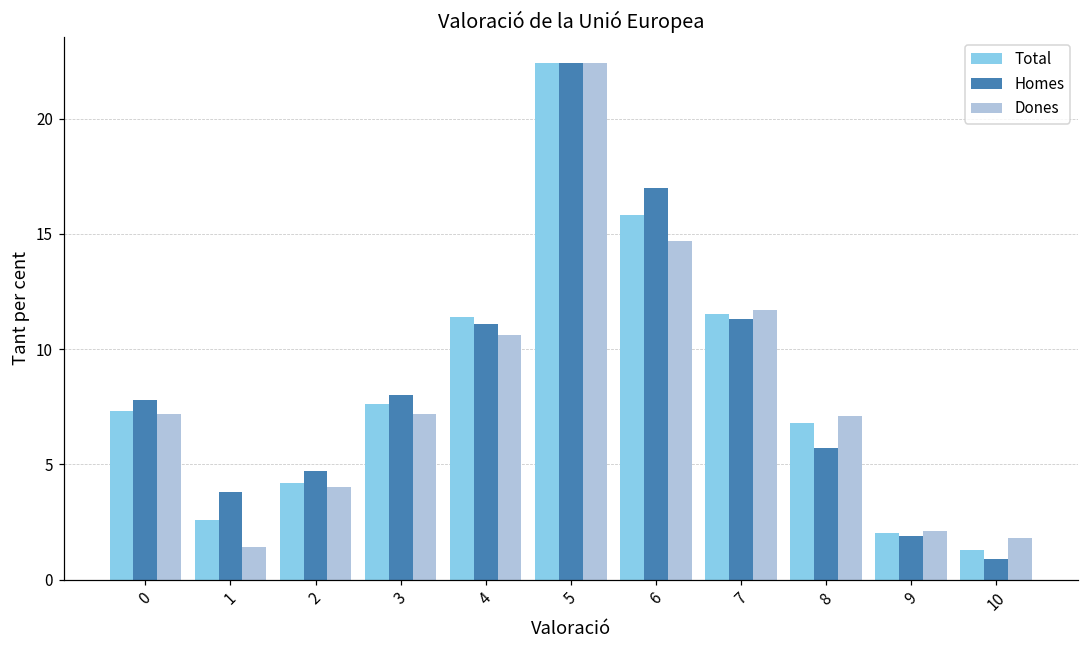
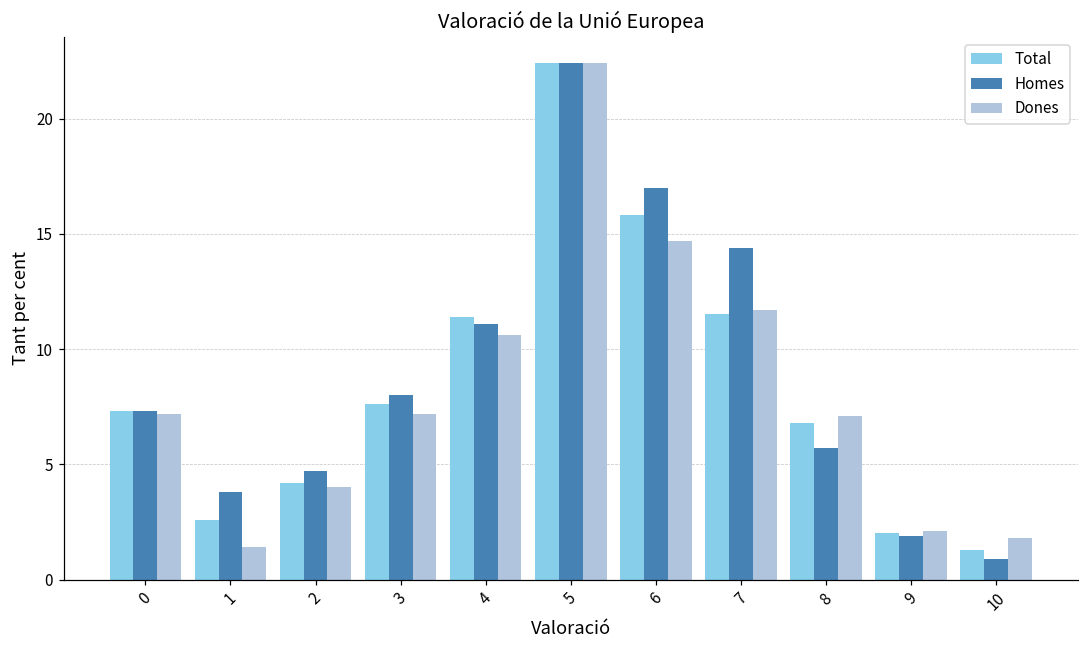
Homes, 0: 7.8 -> 7.3
Homes, 7: 11.3 -> 14.4
